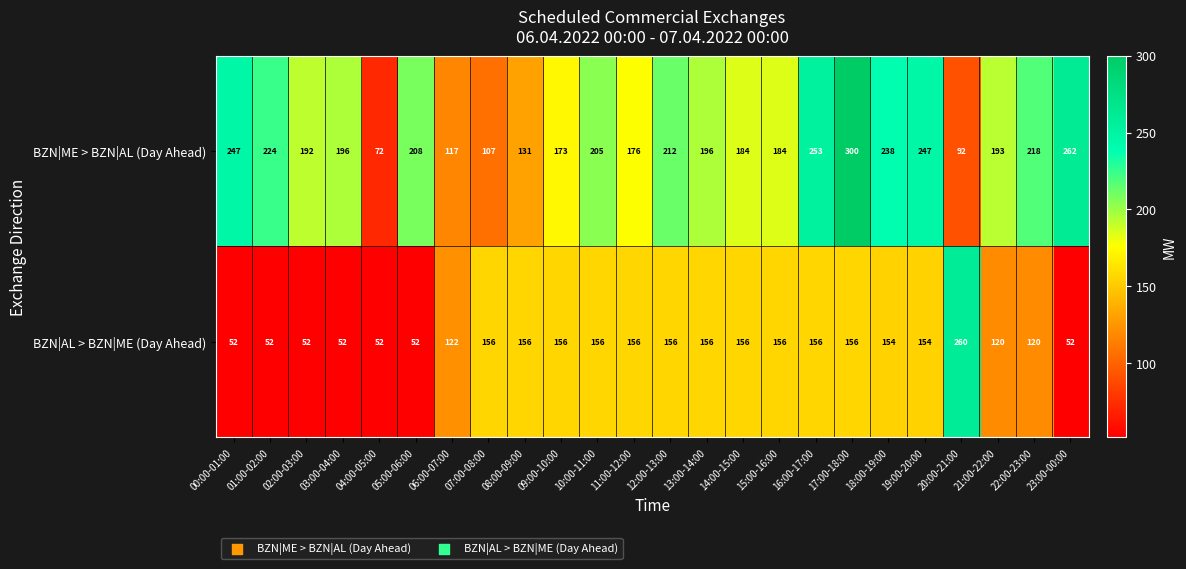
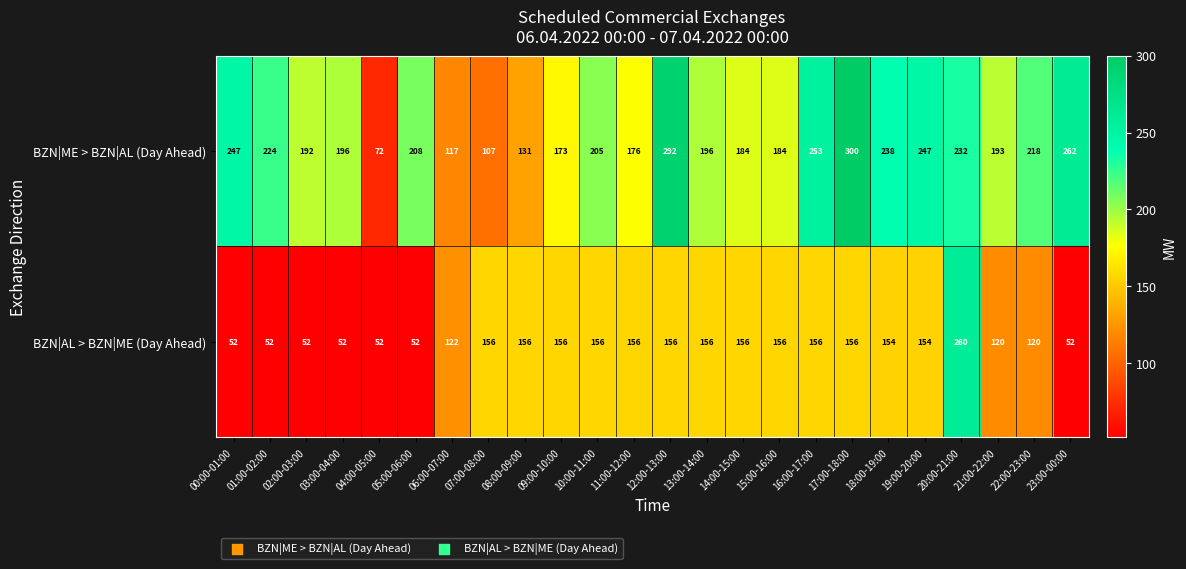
BZN|ME > BZN|AL (Day Ahead), 12:00-13:00: 212 -> 292
BZN|ME > BZN|AL (Day Ahead), 20:00-21:00: 92 -> 232
